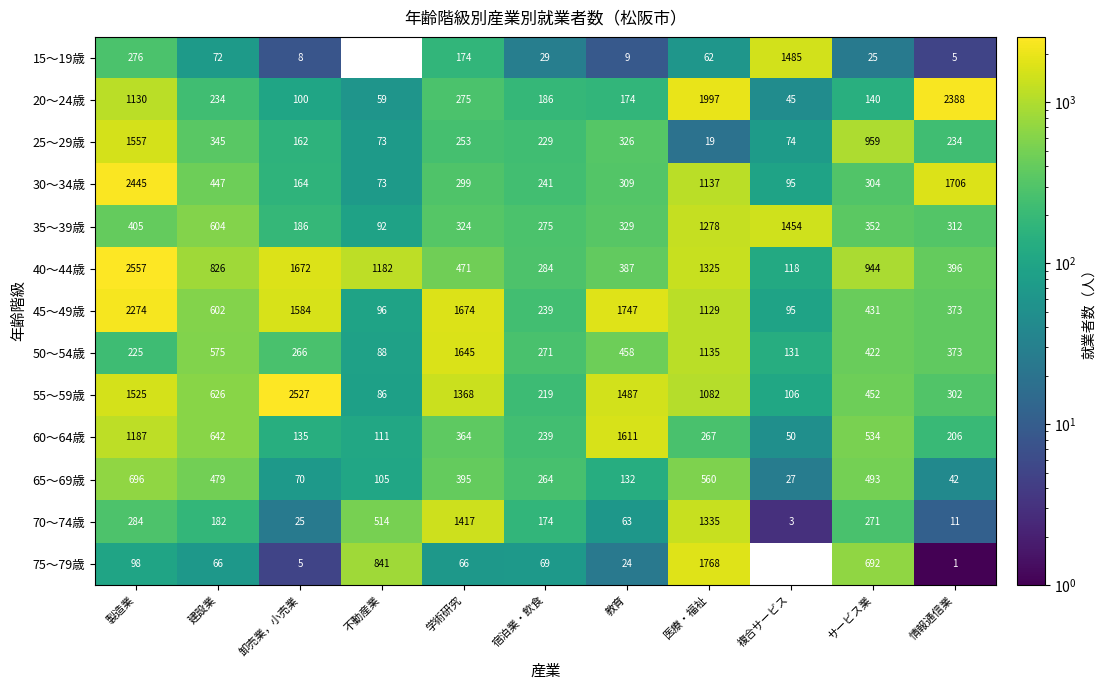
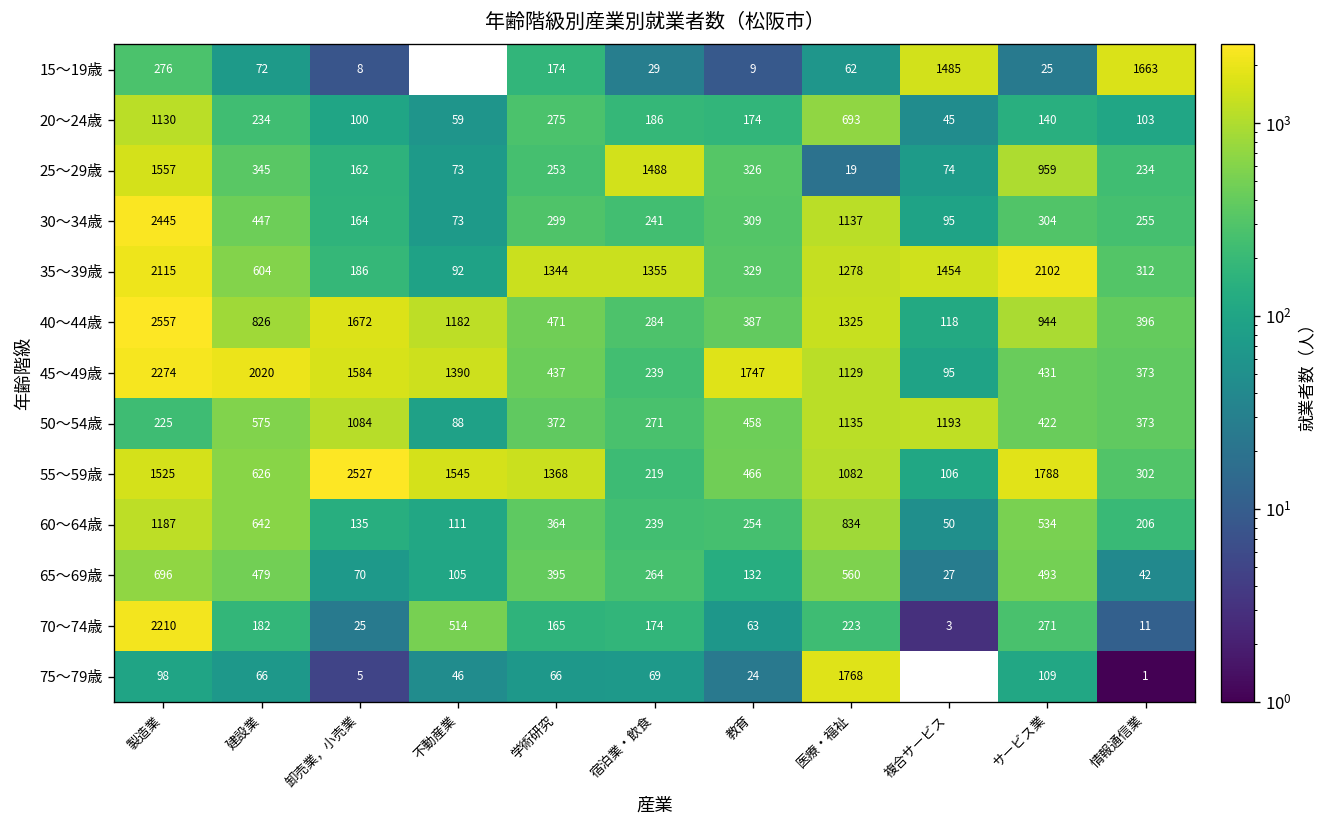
15～19歳, 情報通信業: 5 -> 1663
20～24歳, 医療・福祉: 1997 -> 693
20～24歳, 情報通信業: 2388 -> 103
25～29歳, 宿泊業・飲食: 229 -> 1488
30～34歳, 情報通信業: 1706 -> 255
35～39歳, 製造業: 405 -> 2115
35～39歳, 学術研究: 324 -> 1344
35～39歳, 宿泊業・飲食: 275 -> 1355
35～39歳, サービス業: 352 -> 2102
45～49歳, 建設業: 602 -> 2020
45～49歳, 不動産業: 96 -> 1390
45～49歳, 学術研究: 1674 -> 437
50～54歳, 卸売業，小売業: 266 -> 1084
50～54歳, 学術研究: 1645 -> 372
50～54歳, 複合サービス: 131 -> 1193
55～59歳, 不動産業: 86 -> 1545
55～59歳, 教育: 1487 -> 466
55～59歳, サービス業: 452 -> 1788
60～64歳, 教育: 1611 -> 254
60～64歳, 医療・福祉: 267 -> 834
70～74歳, 製造業: 284 -> 2210
70～74歳, 学術研究: 1417 -> 165
70～74歳, 医療・福祉: 1335 -> 223
75～79歳, 不動産業: 841 -> 46
75～79歳, サービス業: 692 -> 109
